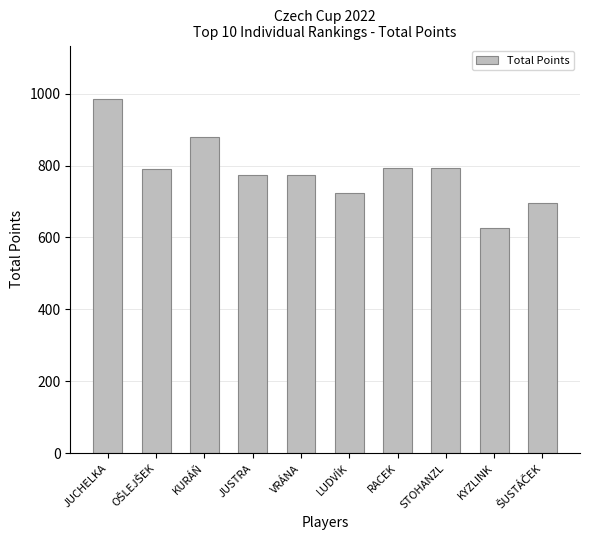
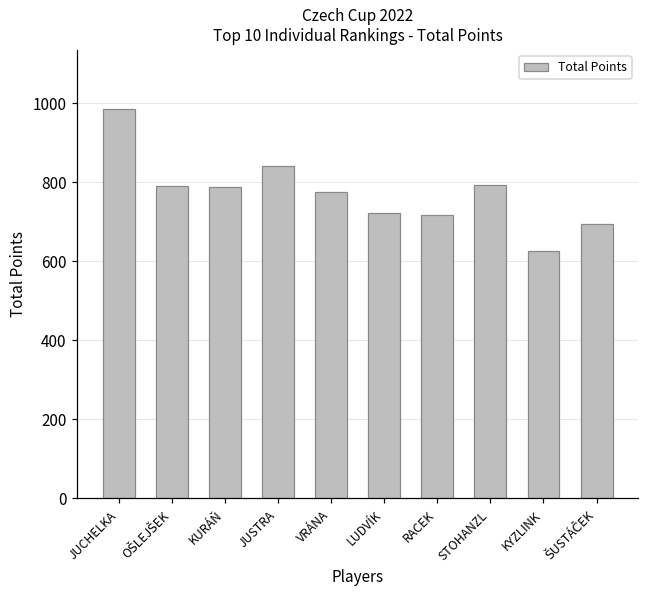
KURÁŇ: 880 -> 790
JUSTRA: 770 -> 840
RACEK: 790 -> 720
